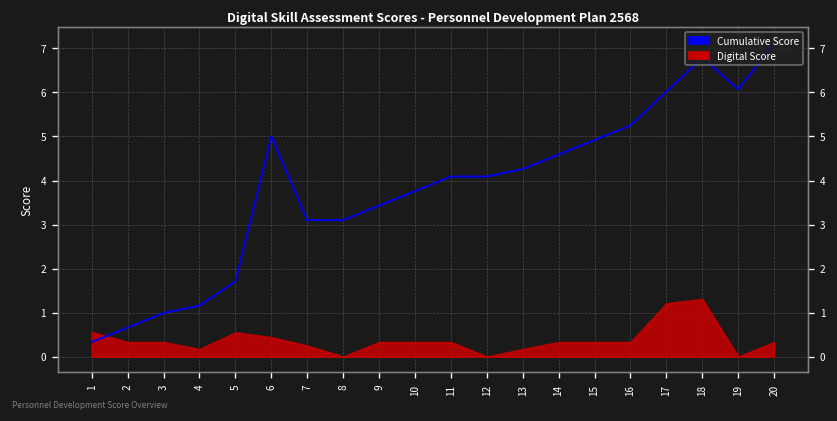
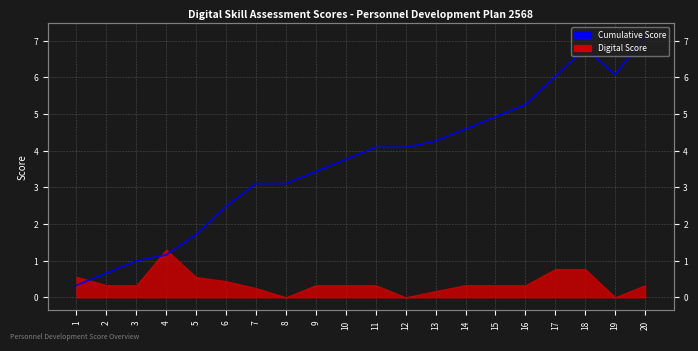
Digital Score, 4: 0.2 -> 1.3
Cumulative Score, 6: 5.0 -> 2.5
Digital Score, 17: 1.2 -> 0.8
Digital Score, 18: 1.3 -> 0.8
